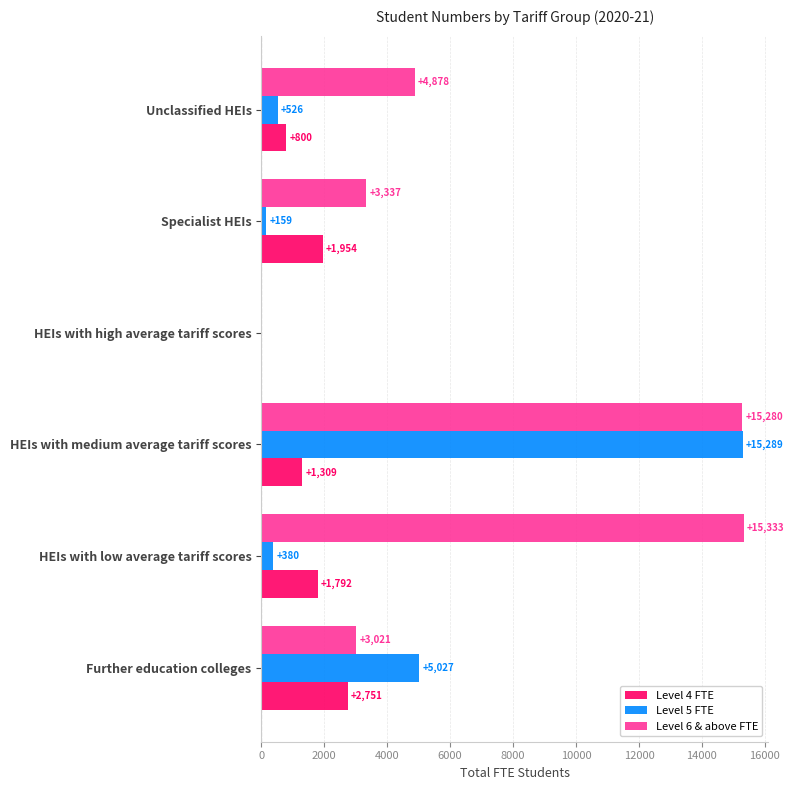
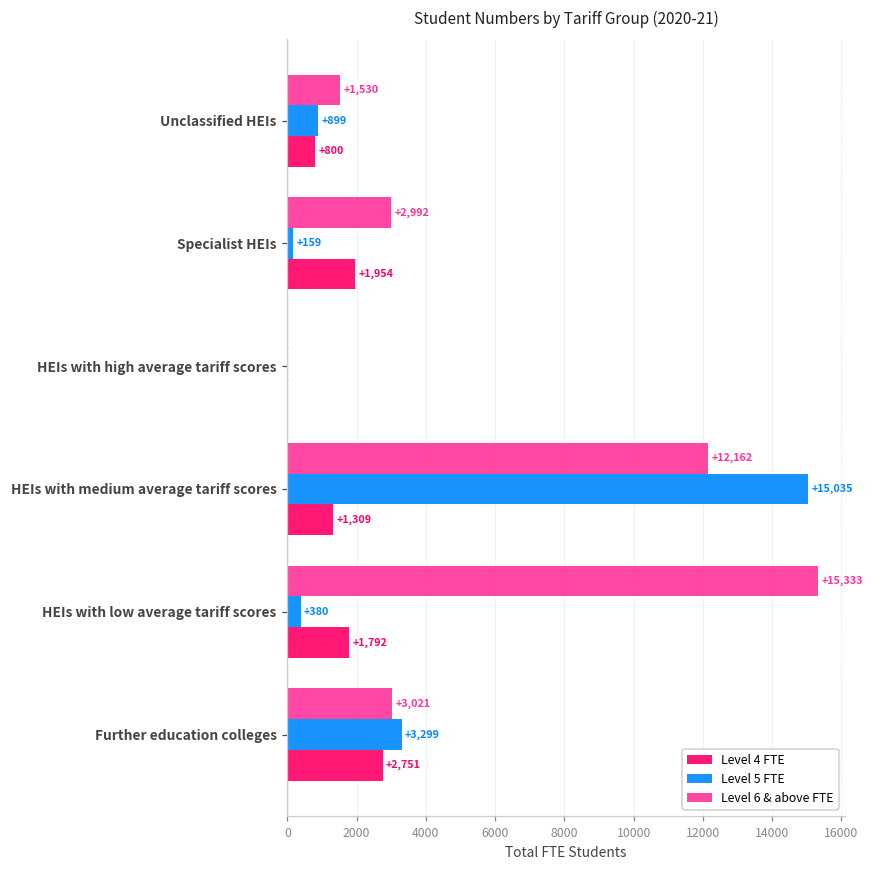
Level 6 & above FTE, Unclassified HEIs: +4,878 -> +1,530
Level 5 FTE, Unclassified HEIs: +526 -> +899
Level 6 & above FTE, Specialist HEIs: +3,337 -> +2,992
Level 6 & above FTE, HEIs with medium average tariff scores: +15,280 -> +12,162
Level 5 FTE, HEIs with medium average tariff scores: +15,289 -> +15,035
Level 5 FTE, Further education colleges: +5,027 -> +3,299
